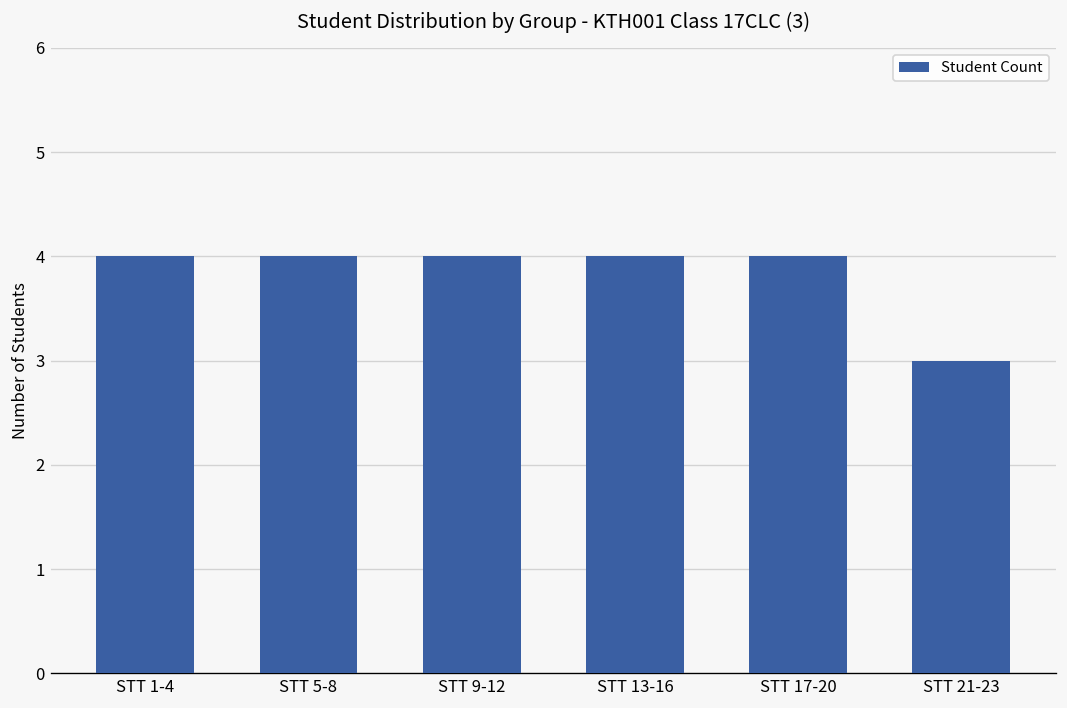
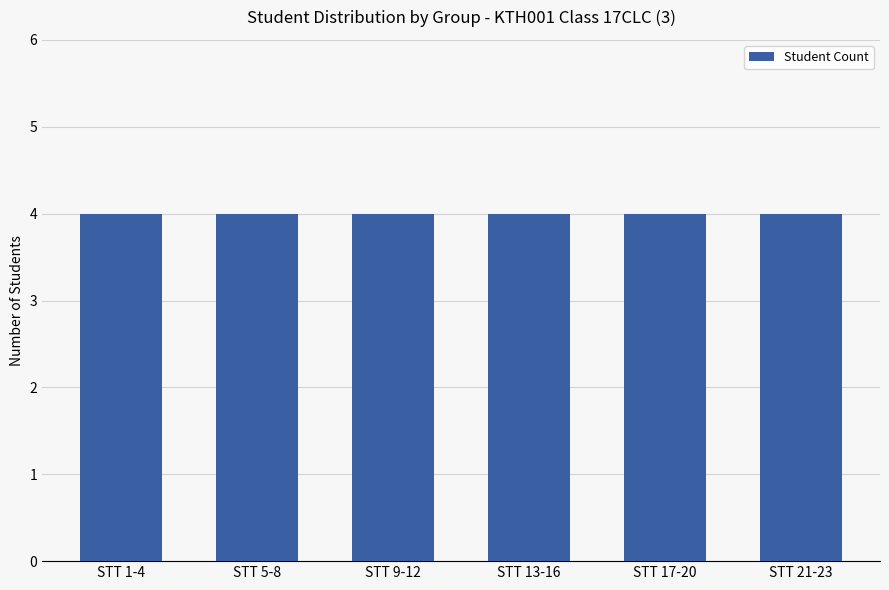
STT 21-23: 3 -> 4
